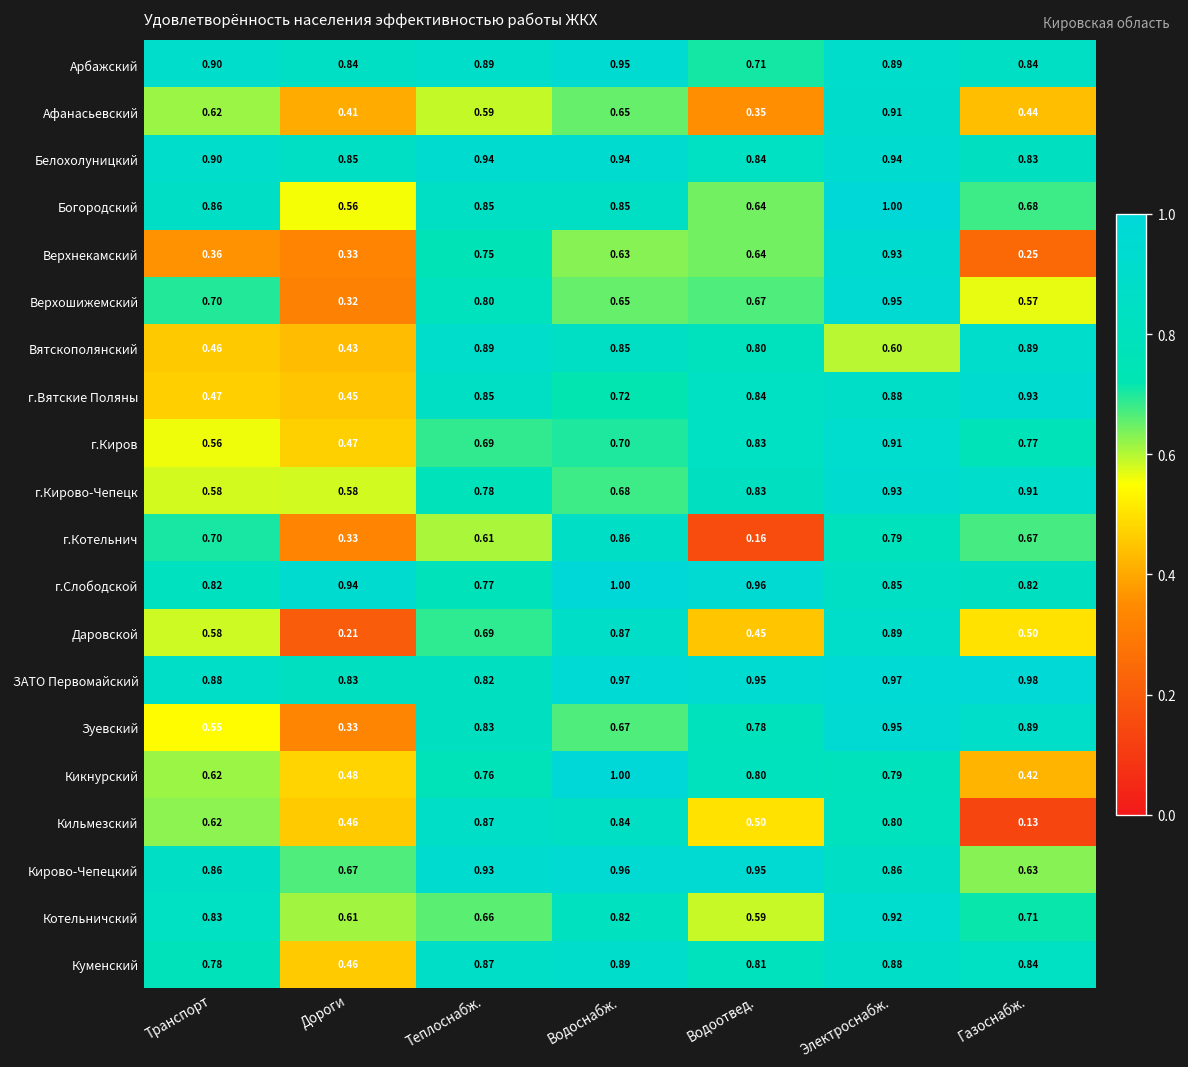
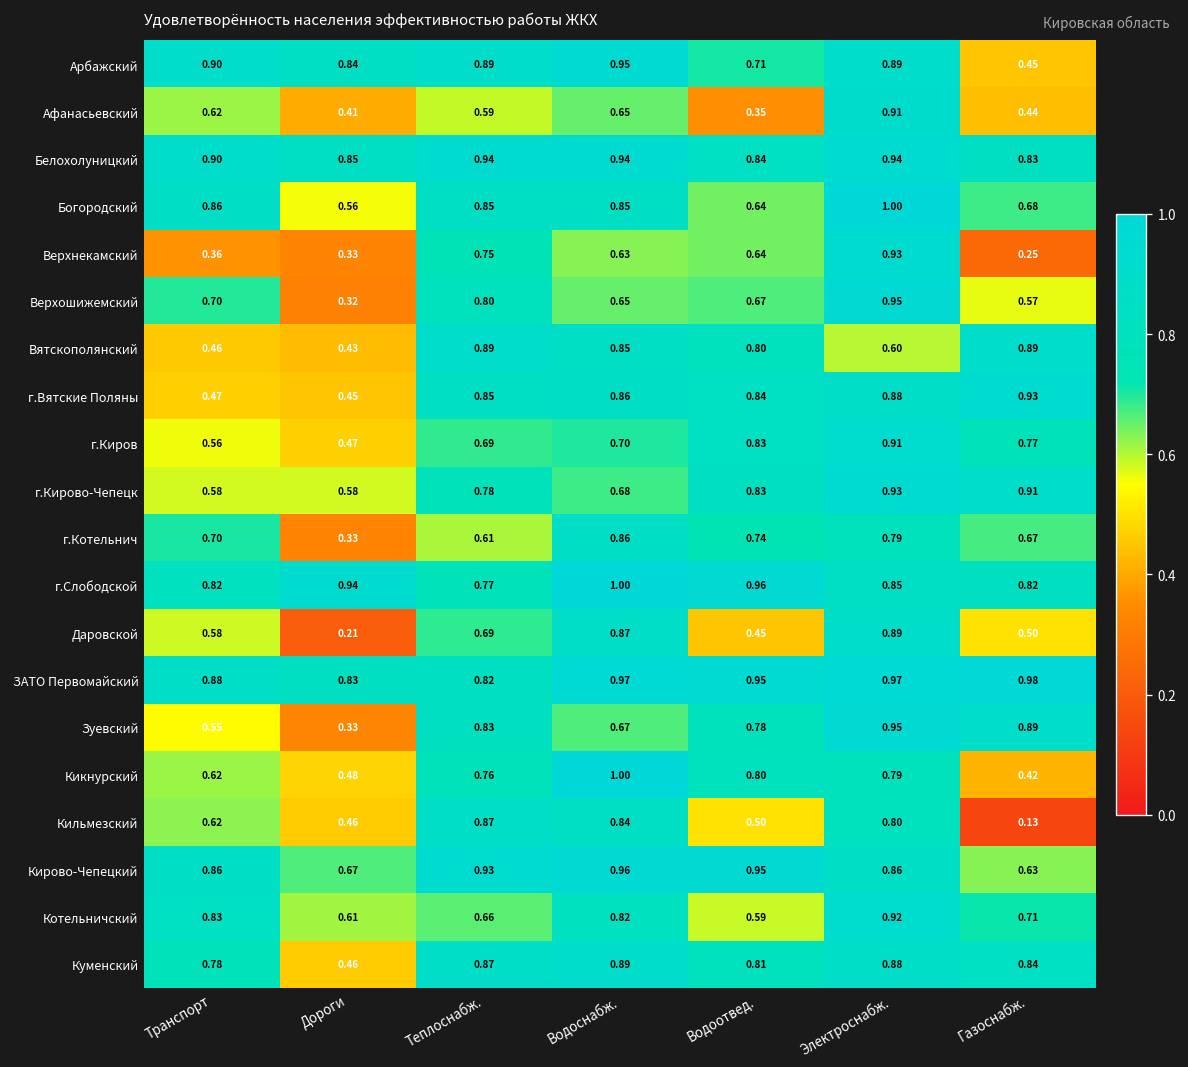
Арбажский, Газоснабж.: 0.84 -> 0.45
г.Вятские Поляны, Водоснабж.: 0.72 -> 0.86
г.Котельнич, Водоотвед.: 0.16 -> 0.74
